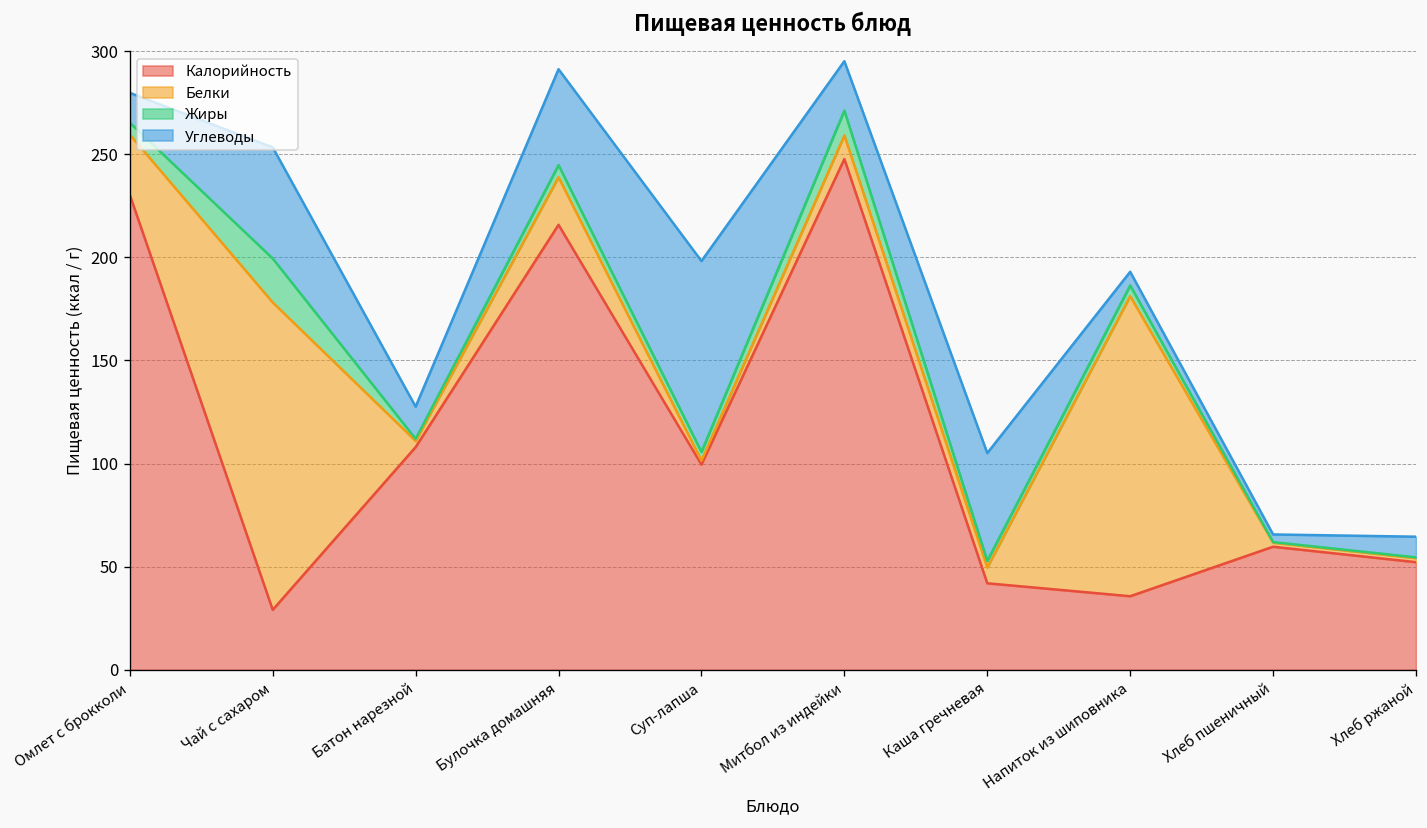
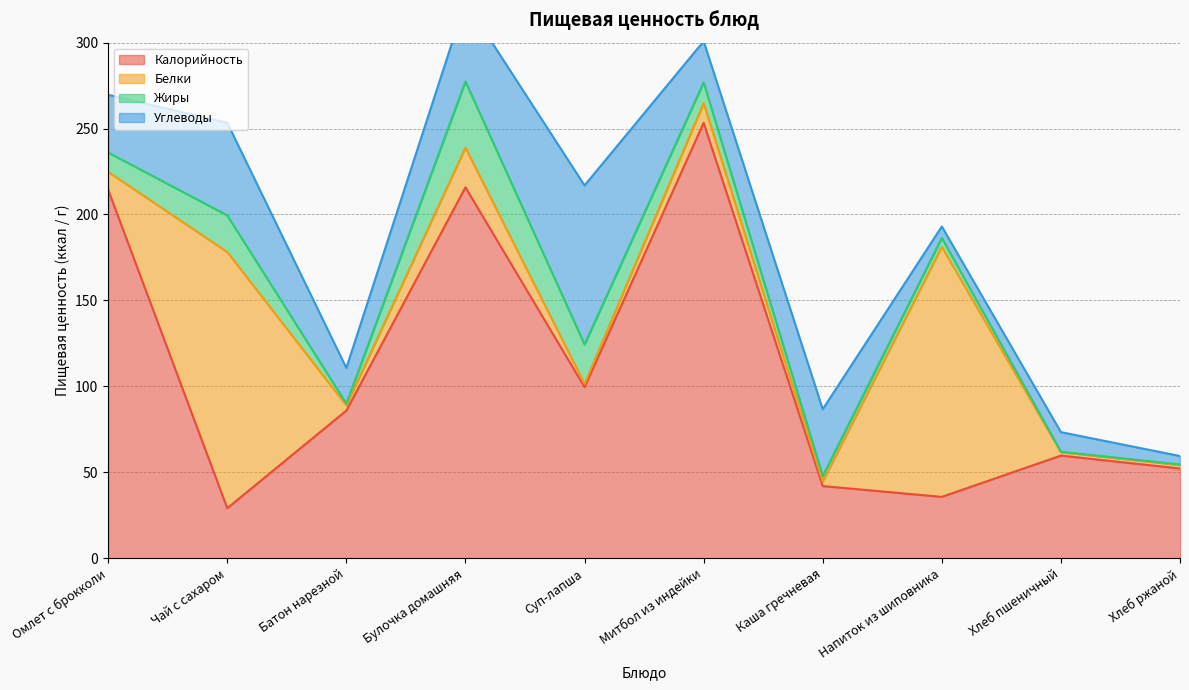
Калорийность, Омлет с брокколи: 230 -> 214
Белки, Омлет с брокколи: 29 -> 10
Жиры, Омлет с брокколи: 6 -> 11
Углеводы, Омлет с брокколи: 14 -> 34
Калорийность, Батон нарезной: 108 -> 86
Углеводы, Батон нарезной: 16 -> 21
Жиры, Булочка домашняя: 6 -> 39
Жиры, Суп-лапша: 4 -> 23
Калорийность, Митбол из индейки: 248 -> 253
Белки, Каша гречневая: 8 -> 3
Углеводы, Каша гречневая: 52 -> 39
Углеводы, Хлеб пшеничный: 4 -> 11
Углеводы, Хлеб ржаной: 10 -> 5
